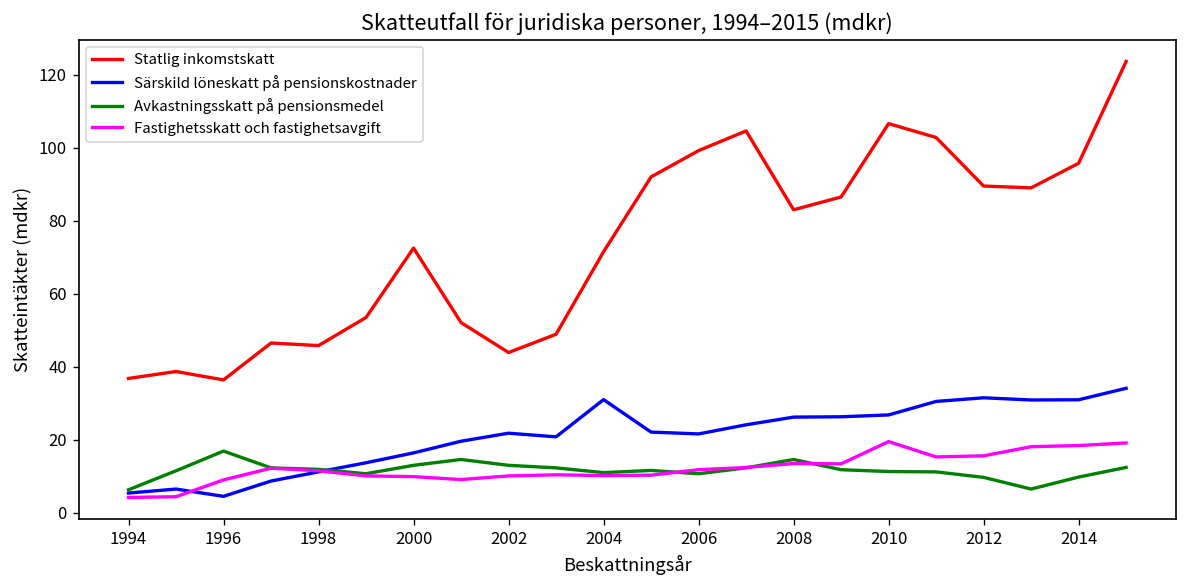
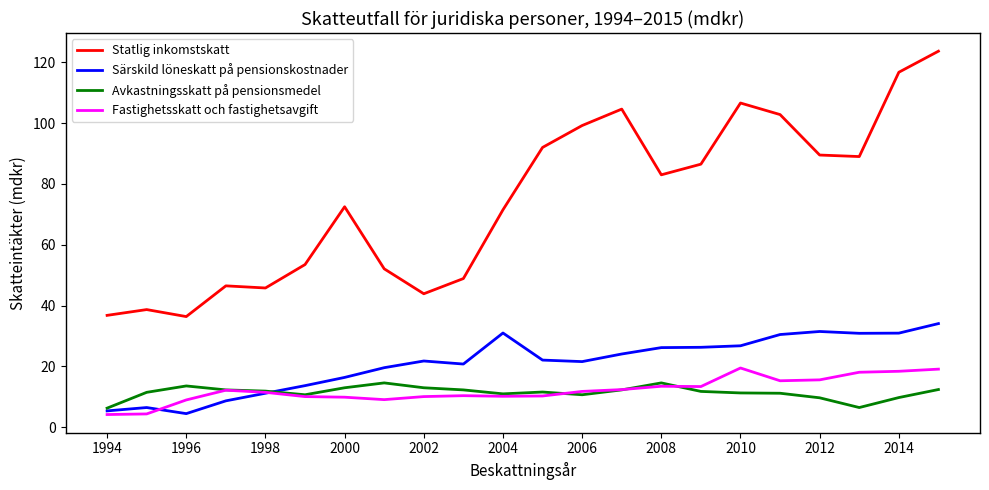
Avkastningsskatt på pensionsmedel, 1996: 17 -> 14
Statlig inkomstskatt, 2014: 96 -> 117
